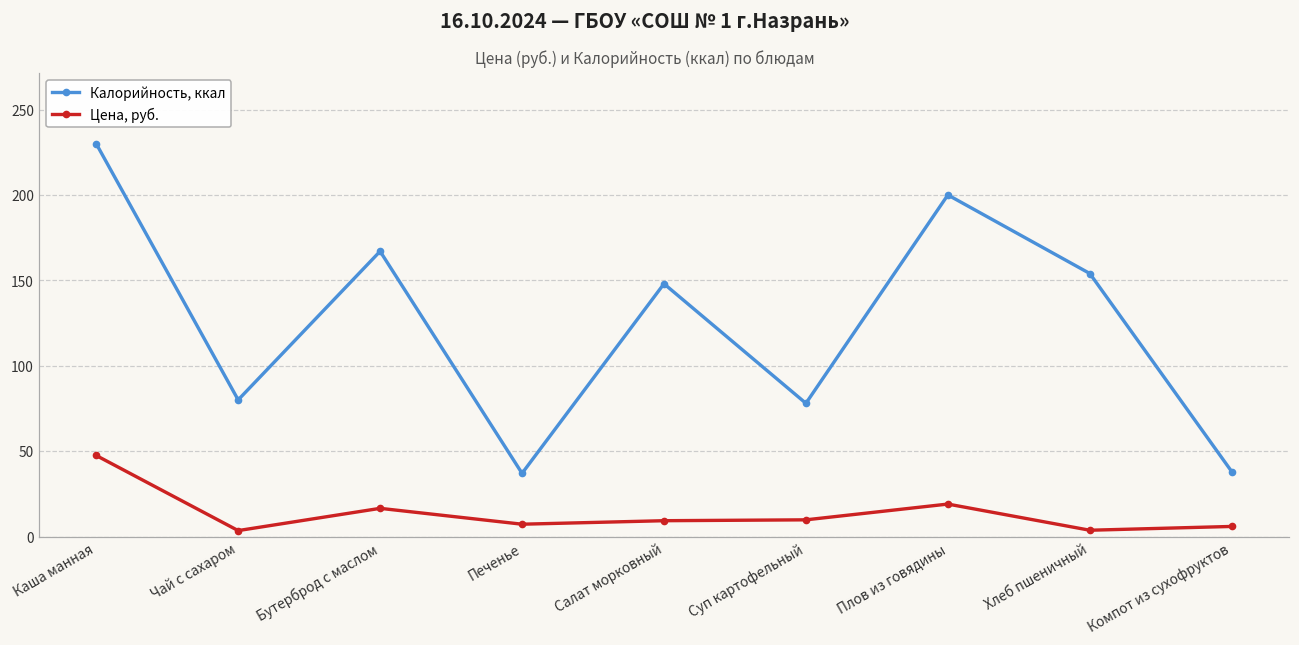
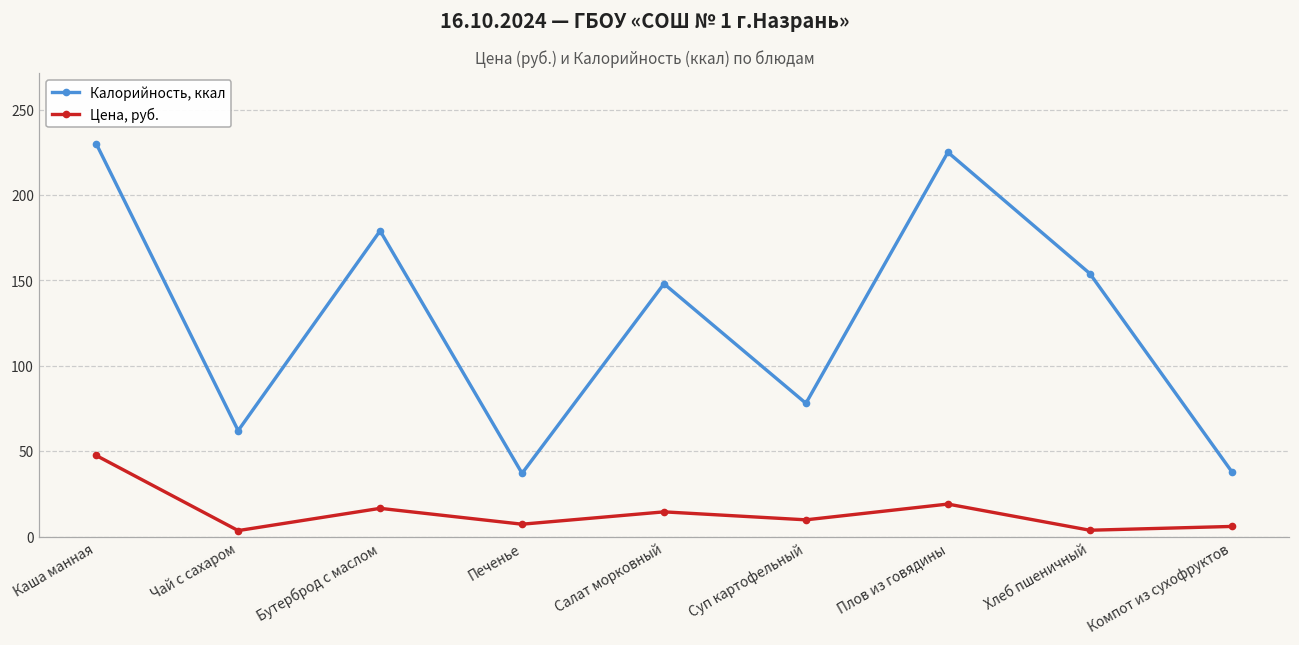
Калорийность, ккал, Чай с сахаром: 80 -> 62
Калорийность, ккал, Бутерброд с маслом: 167 -> 179
Цена, руб., Салат морковный: 9 -> 14
Калорийность, ккал, Плов из говядины: 200 -> 225
